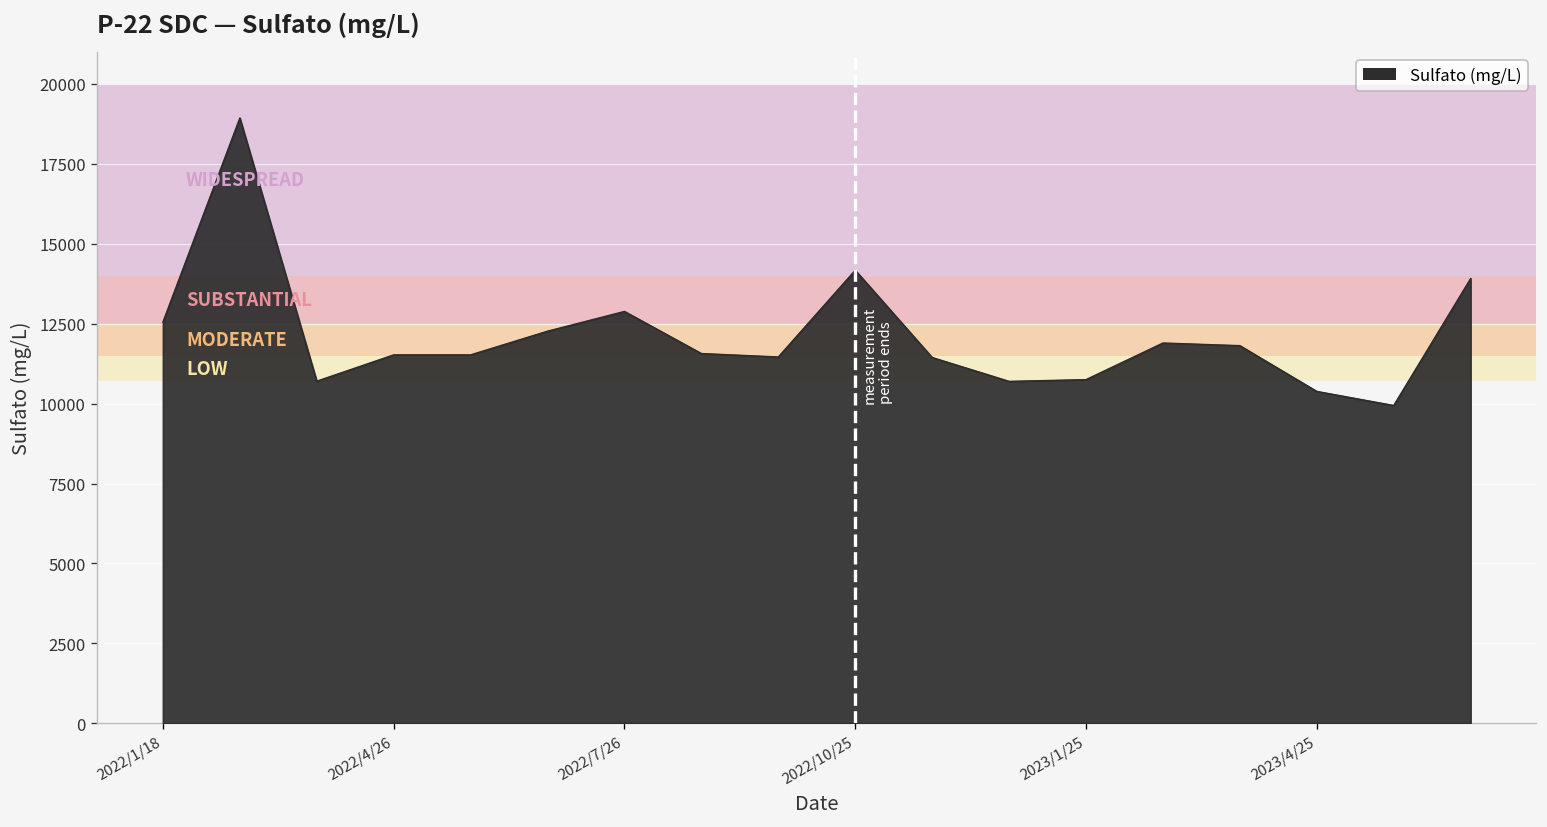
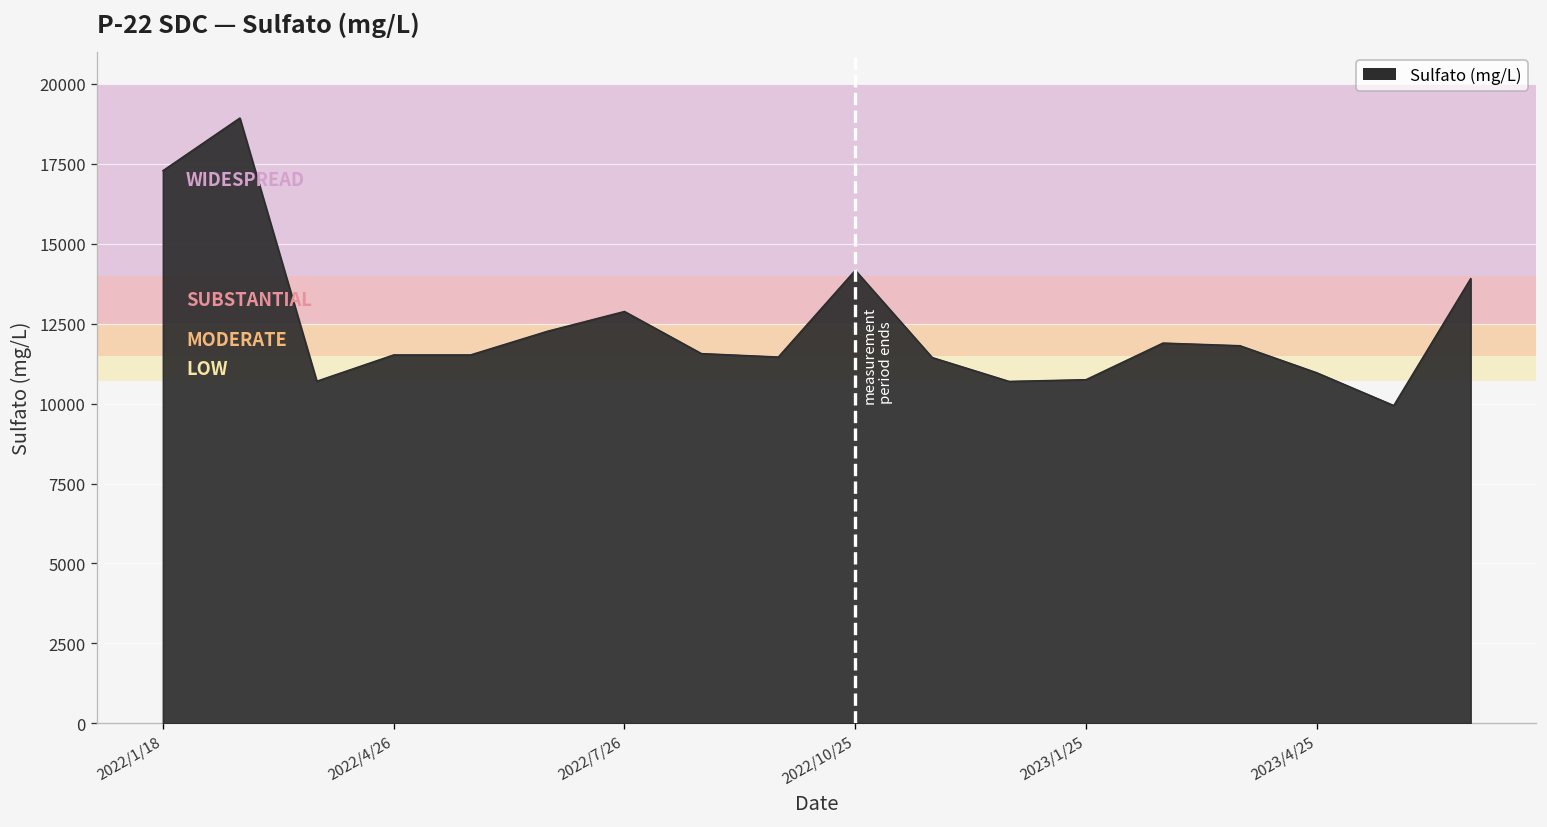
2022/1/18: 12500 -> 17300
2023/4/25: 10400 -> 11000
